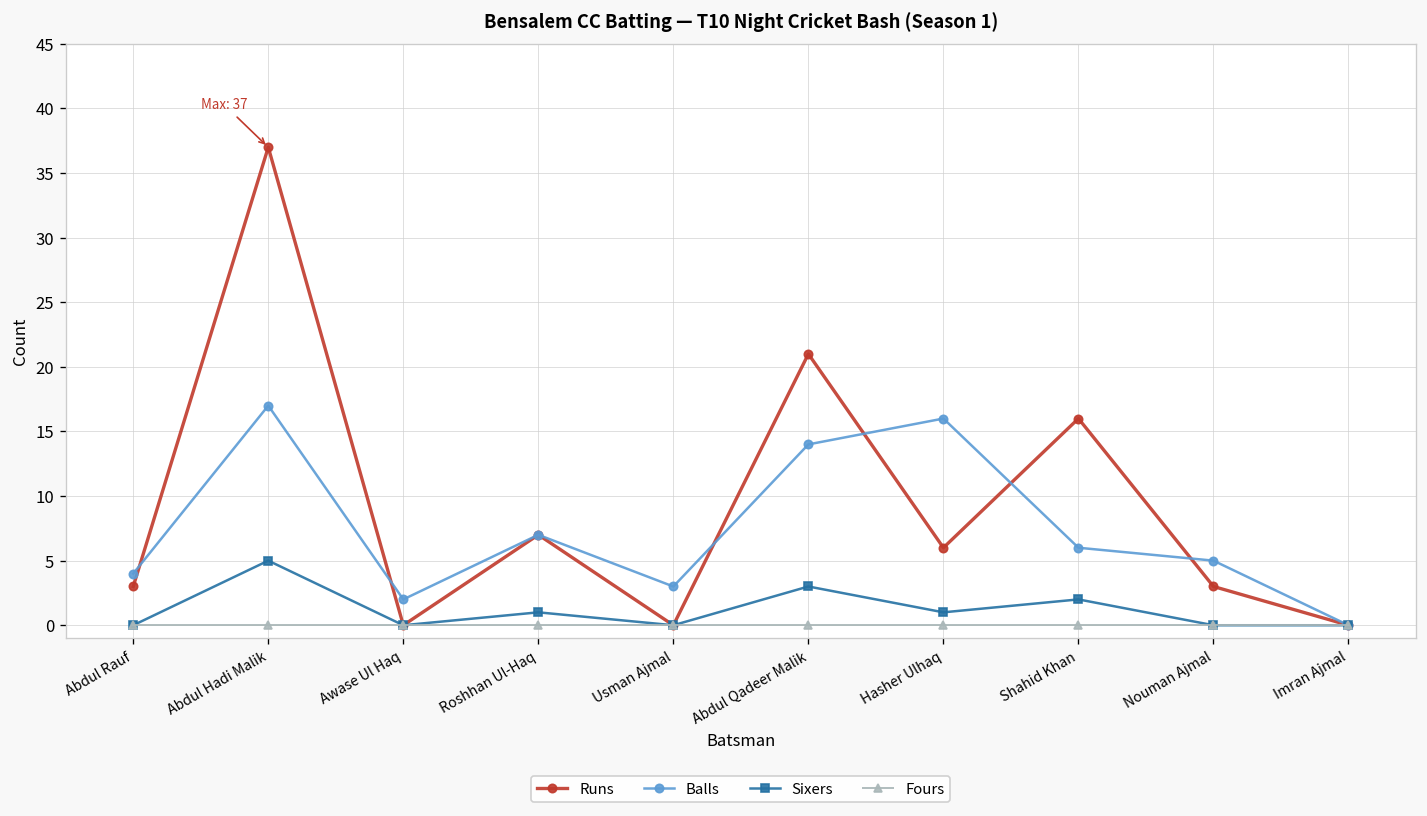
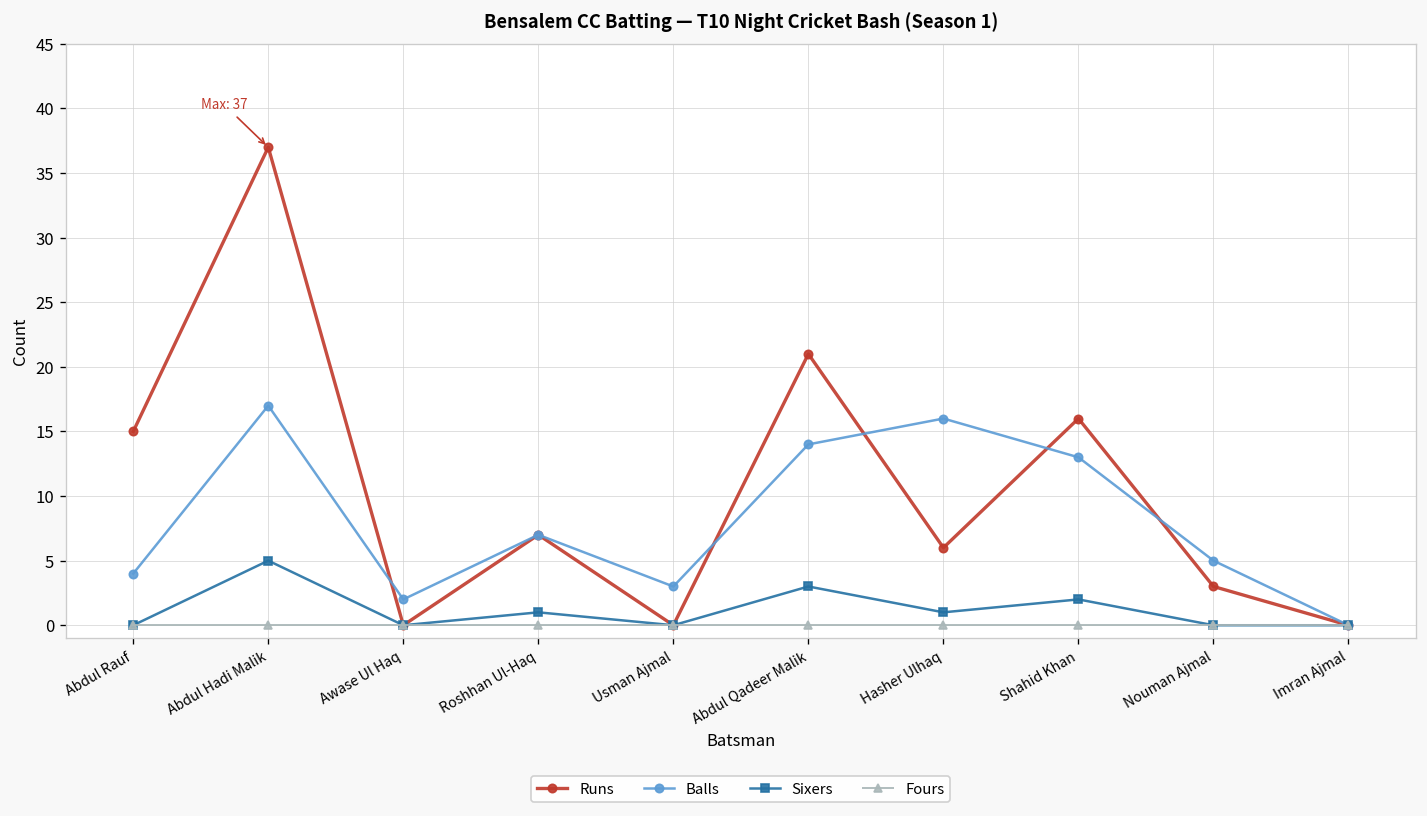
Runs, Abdul Rauf: 3 -> 15
Balls, Shahid Khan: 6 -> 13
